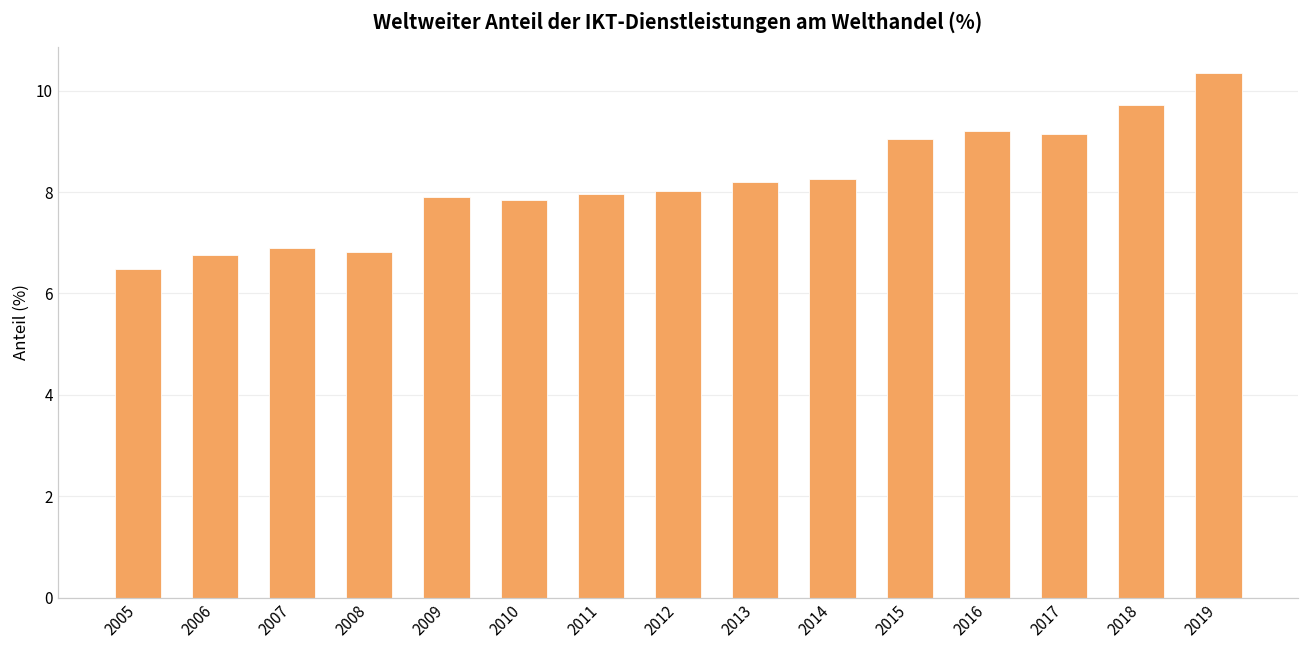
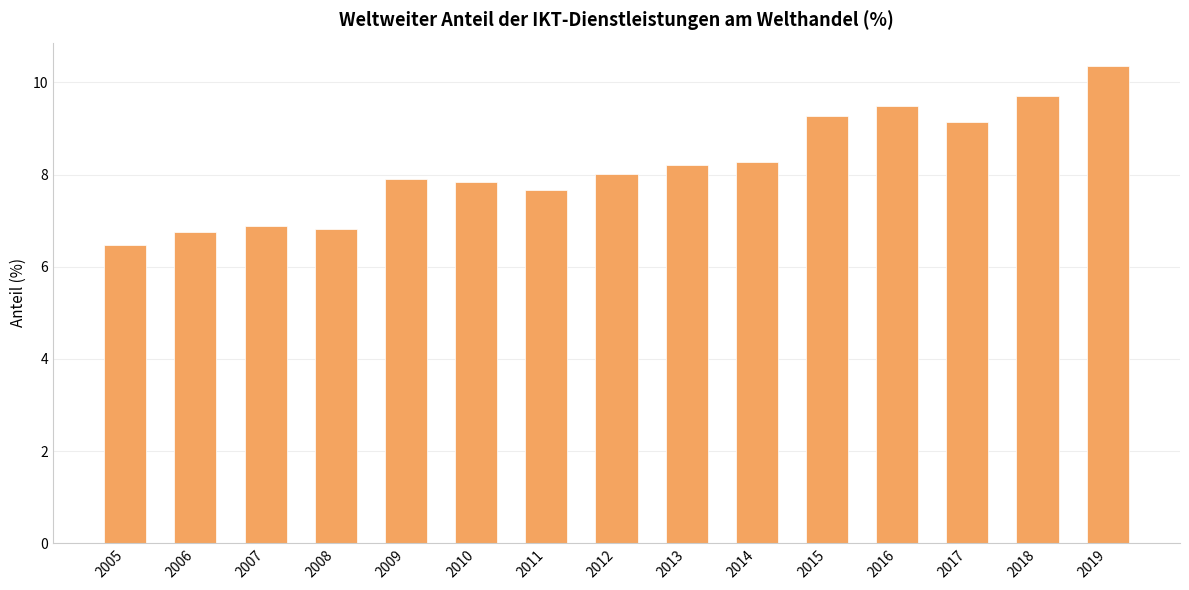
2011: 8.0 -> 7.7
2015: 9.0 -> 9.3
2016: 9.2 -> 9.5
